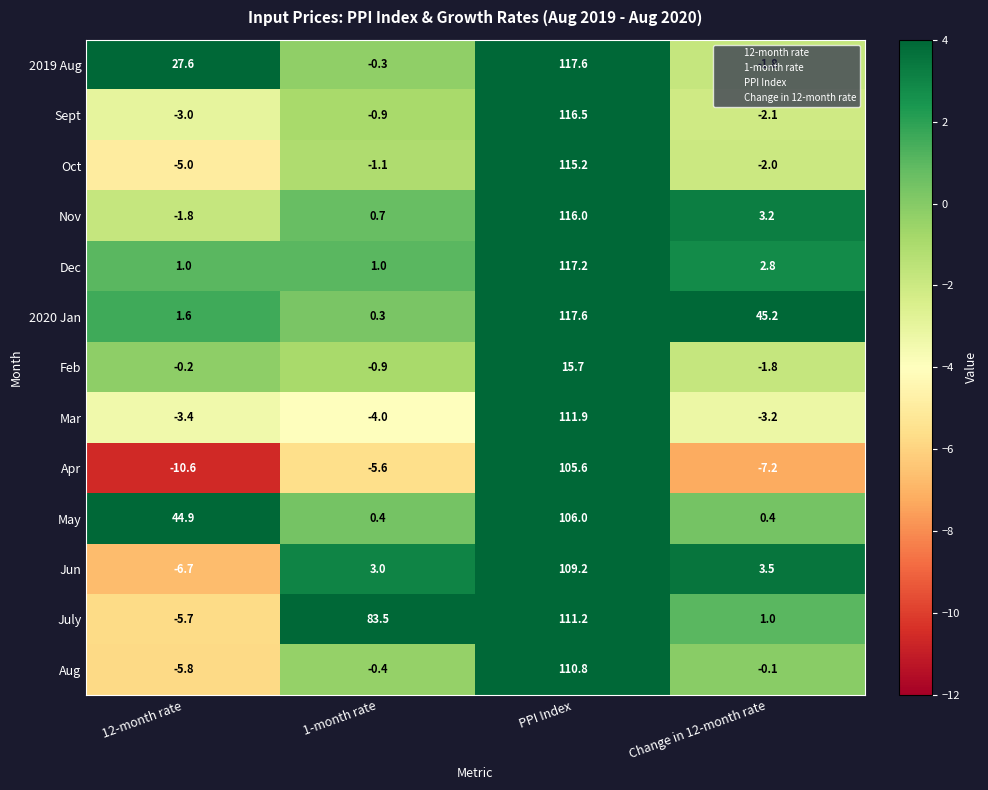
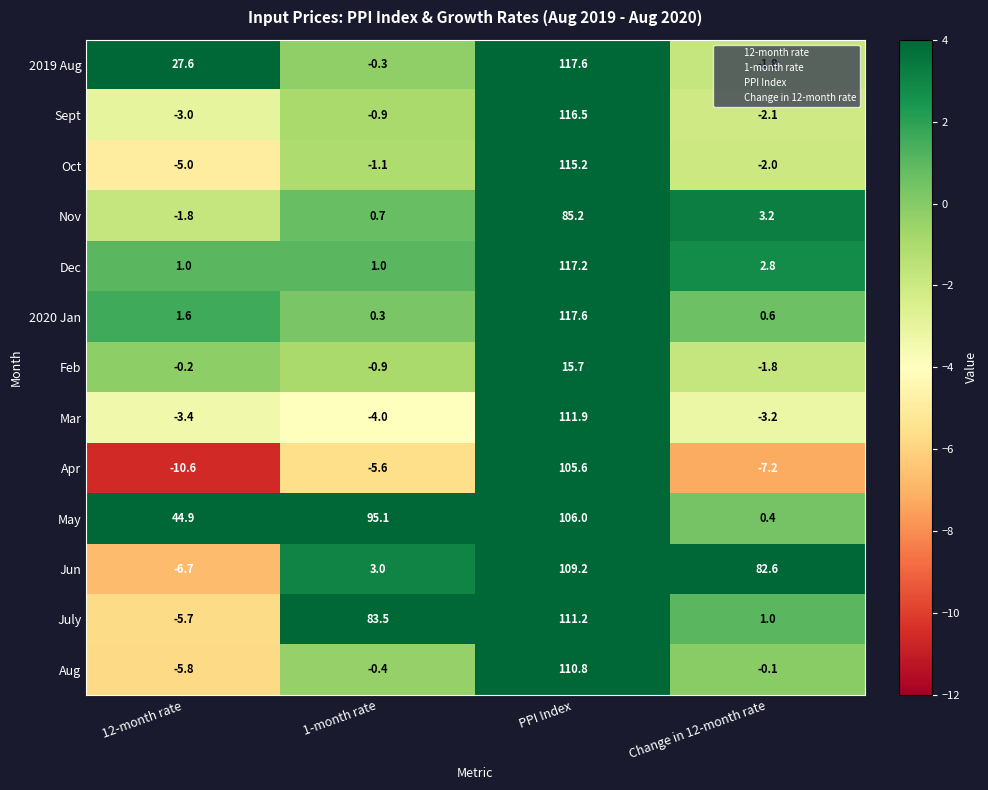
Nov, PPI Index: 116.0 -> 85.2
2020 Jan, Change in 12-month rate: 45.2 -> 0.6
May, 1-month rate: 0.4 -> 95.1
Jun, Change in 12-month rate: 3.5 -> 82.6
